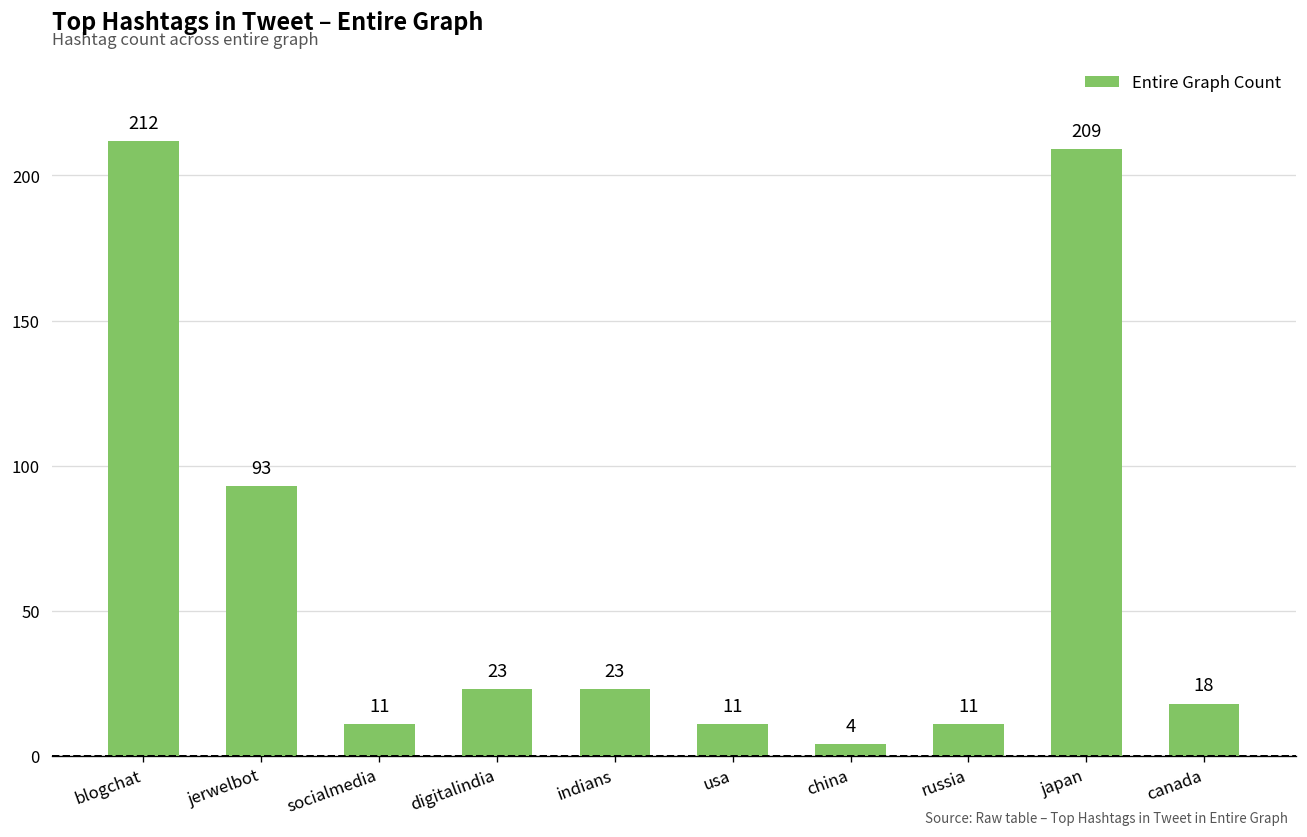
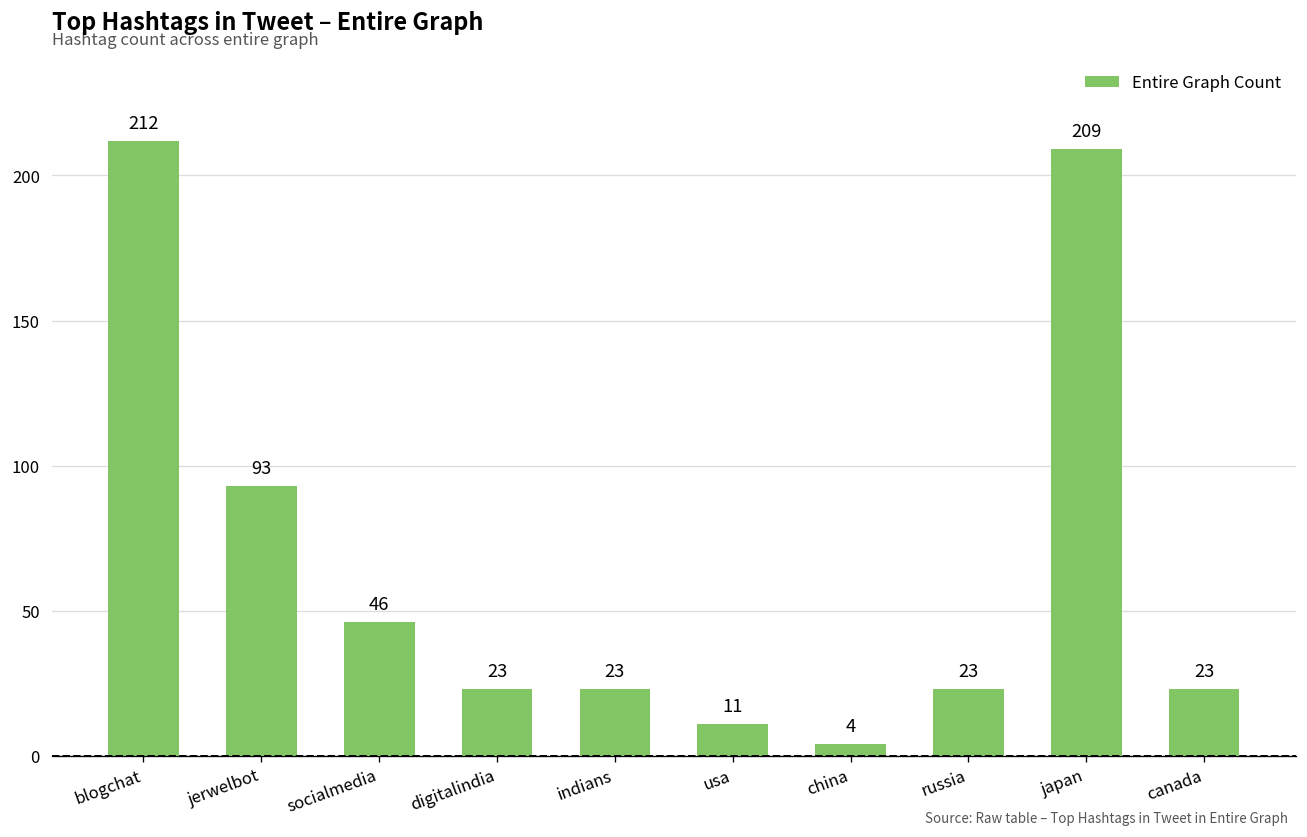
socialmedia: 11 -> 46
russia: 11 -> 23
canada: 18 -> 23
